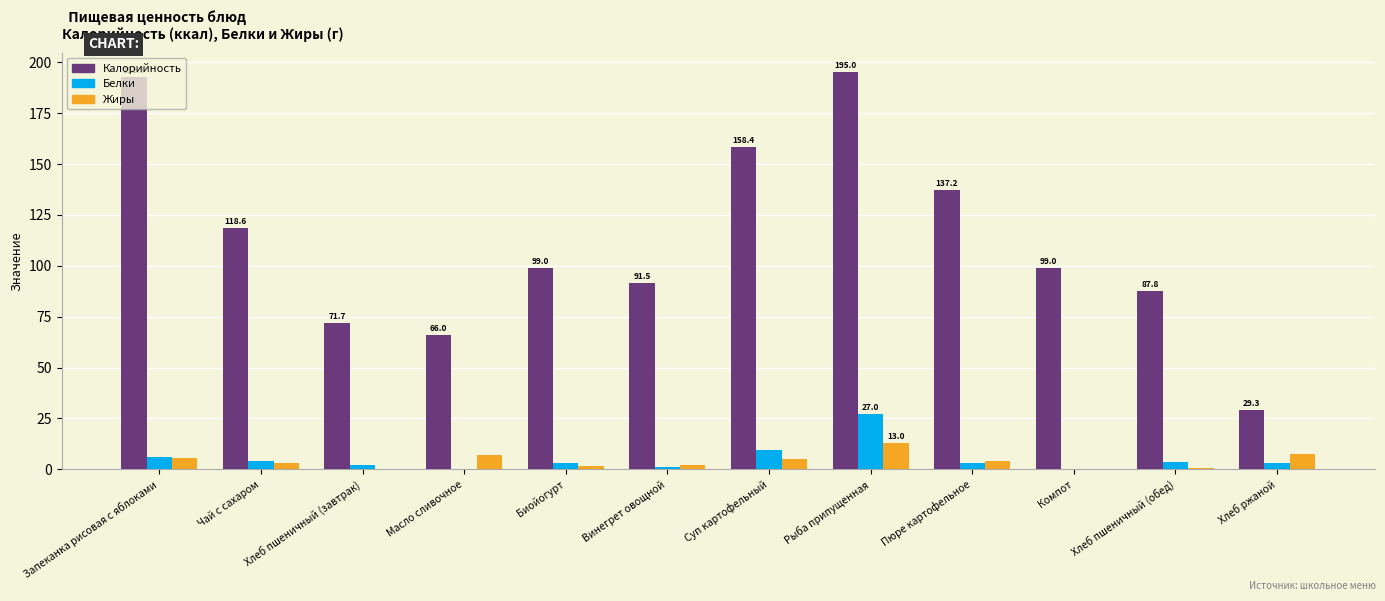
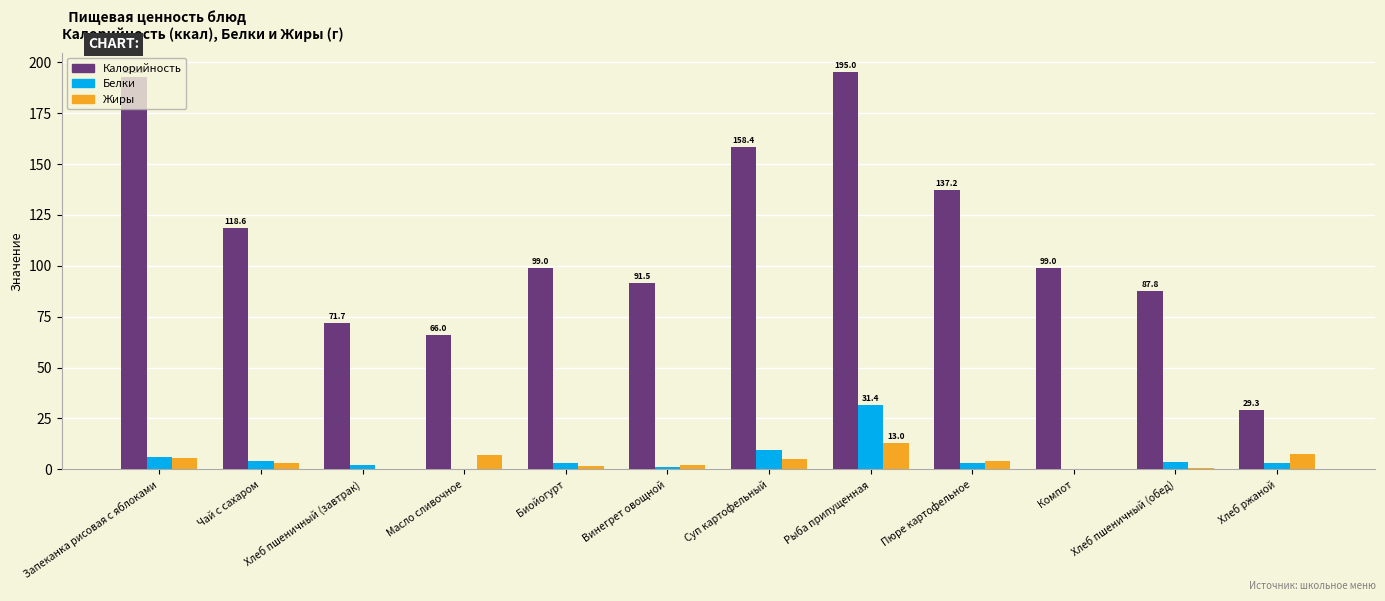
Белки, Рыба припущенная: 27.0 -> 31.4
